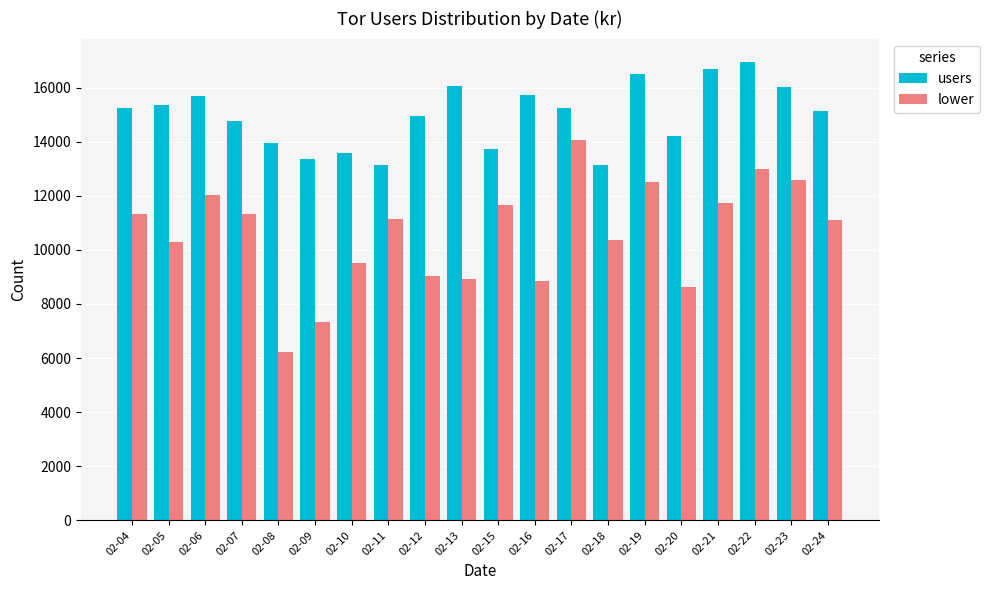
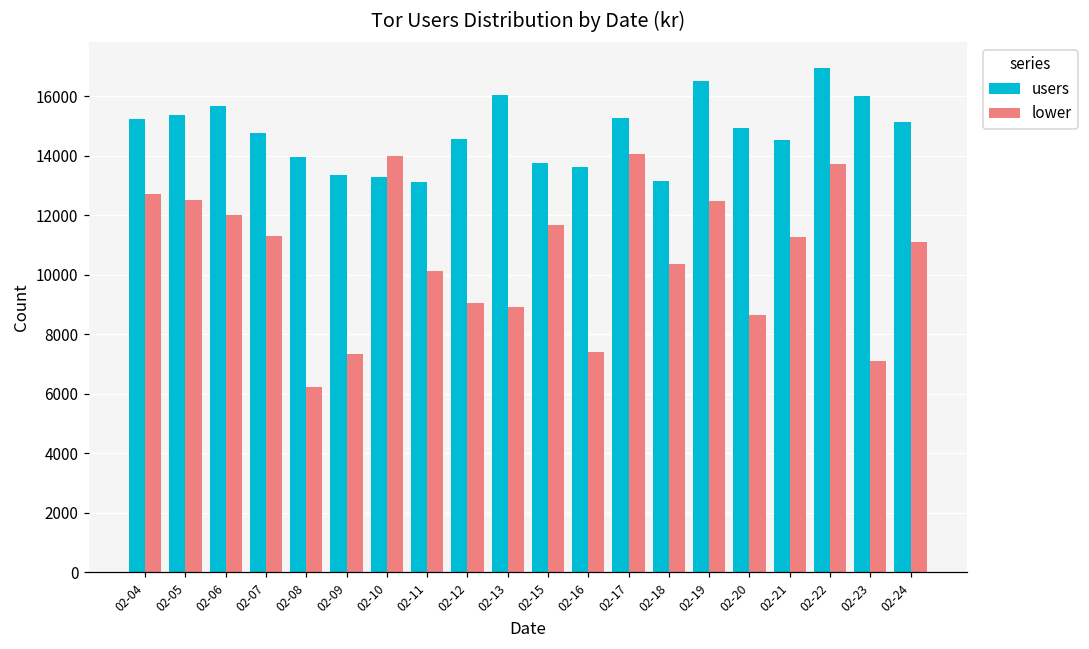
lower, 02-04: 11300 -> 12700
lower, 02-05: 10300 -> 12500
users, 02-10: 13600 -> 13300
lower, 02-10: 9500 -> 14000
lower, 02-11: 11100 -> 10100
users, 02-12: 15000 -> 14600
users, 02-16: 15700 -> 13600
lower, 02-16: 8900 -> 7400
users, 02-20: 14200 -> 14900
users, 02-21: 16700 -> 14500
lower, 02-21: 11700 -> 11300
lower, 02-22: 13000 -> 13700
lower, 02-23: 12600 -> 7100
